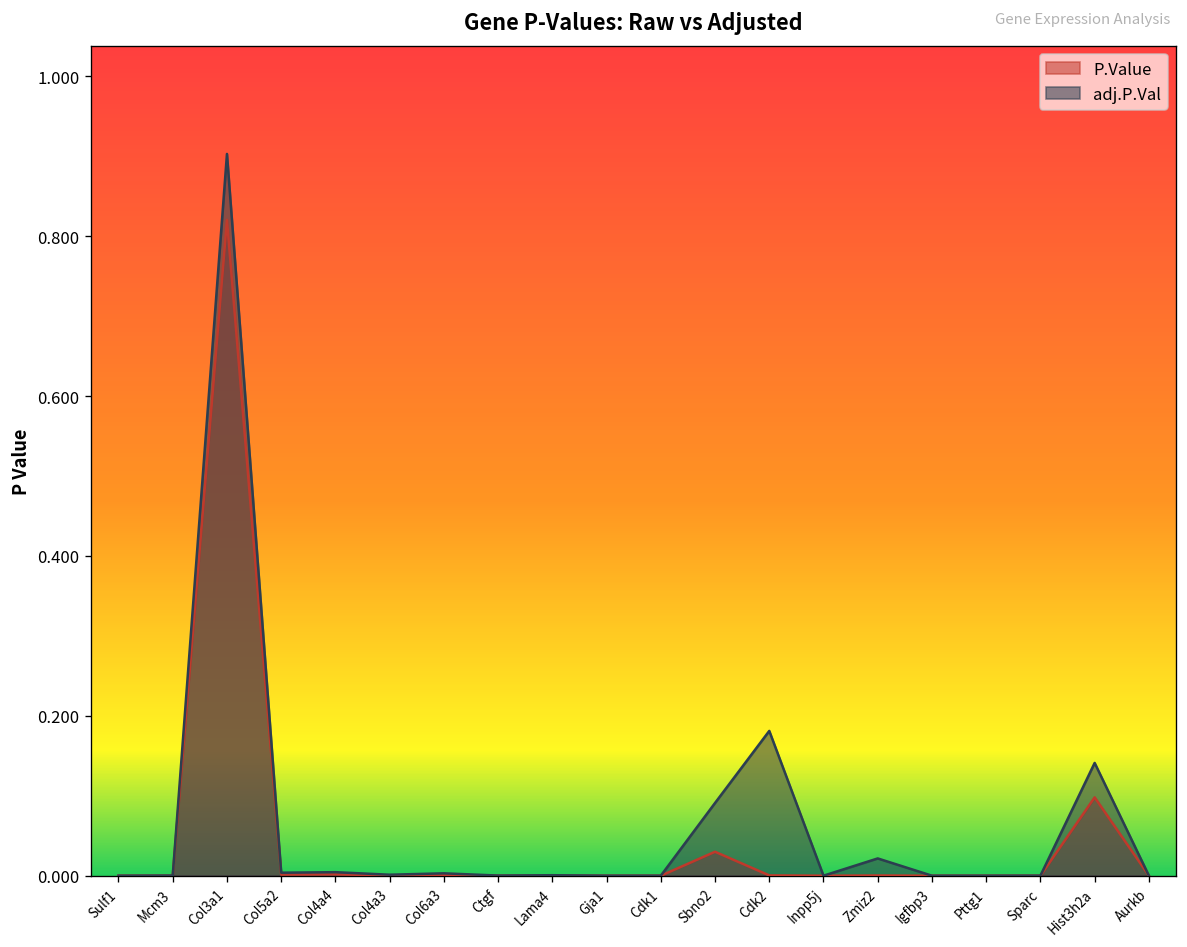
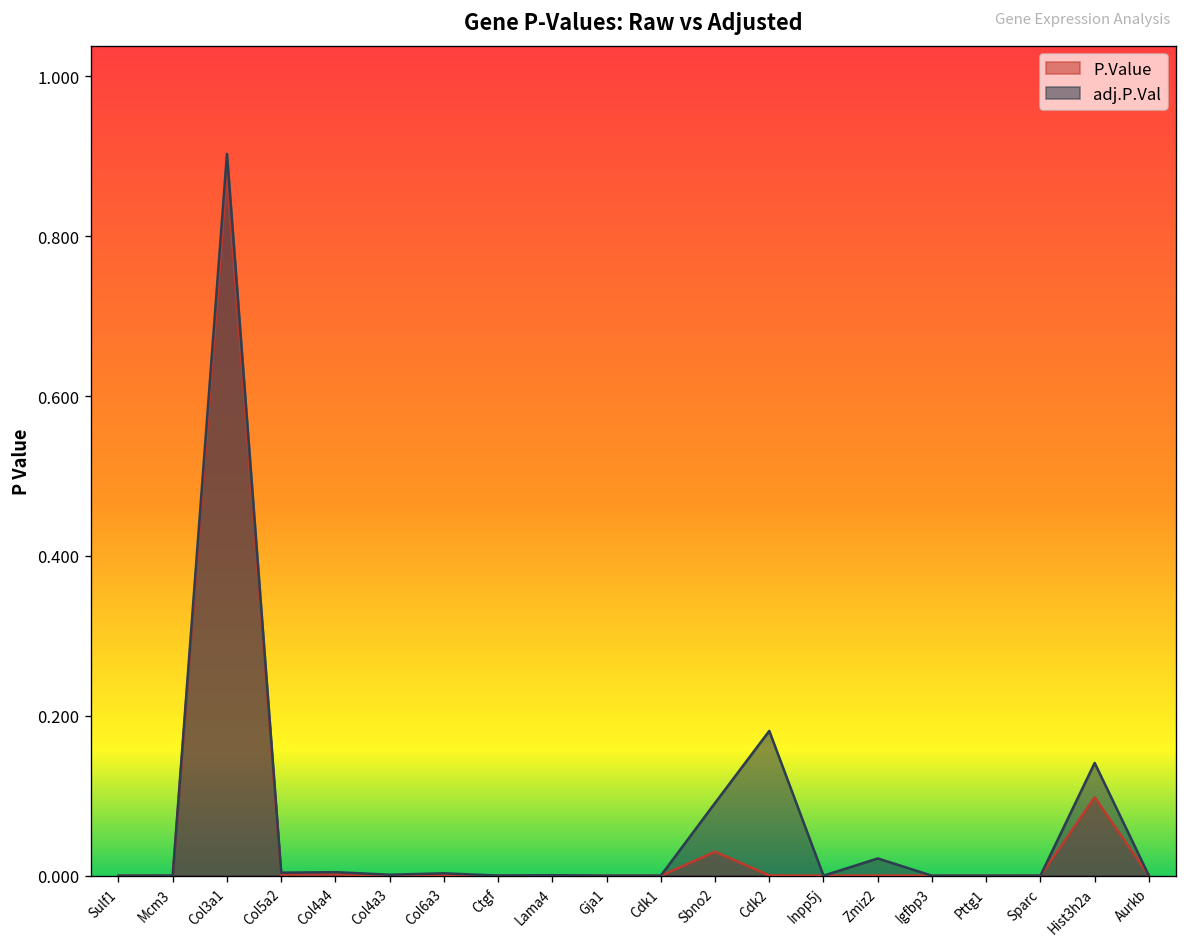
P.Value, Col3a1: 0.82 -> 0.88
